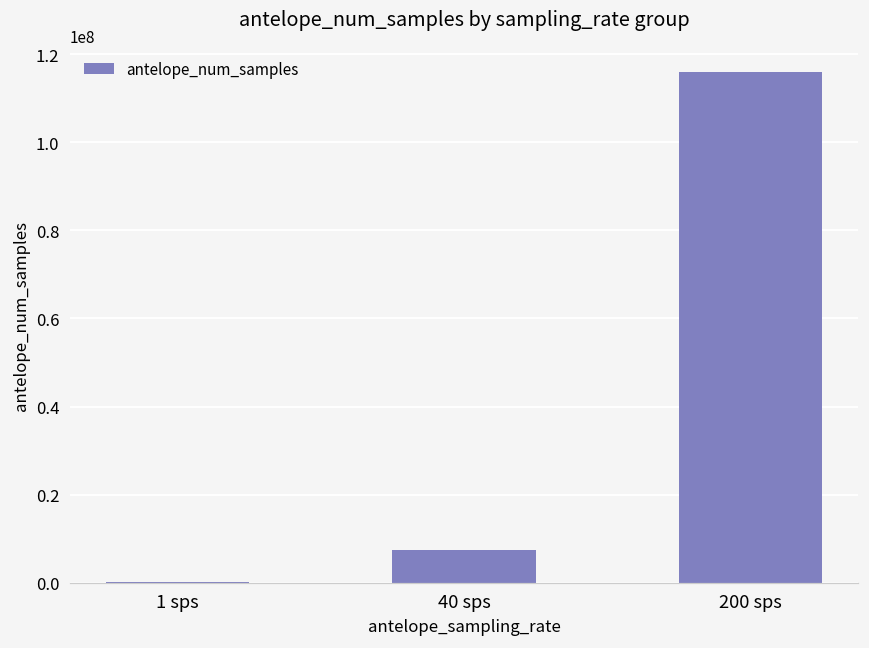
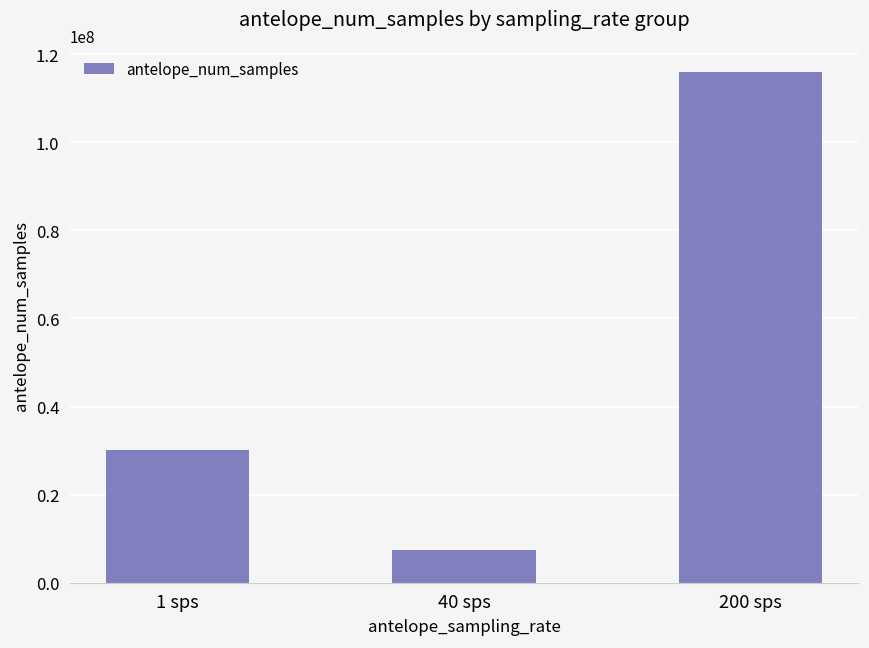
1 sps: 0 -> 30000000
